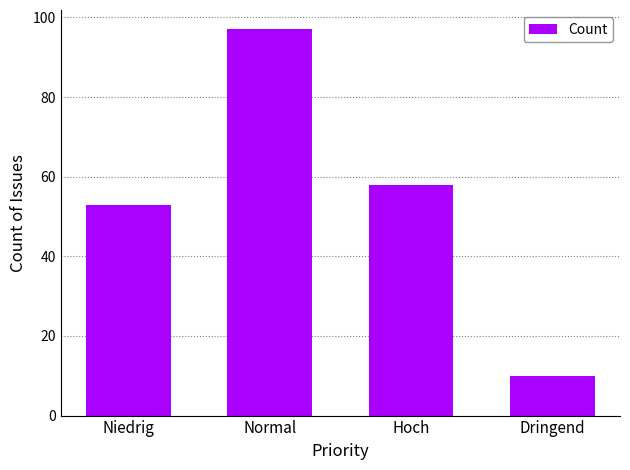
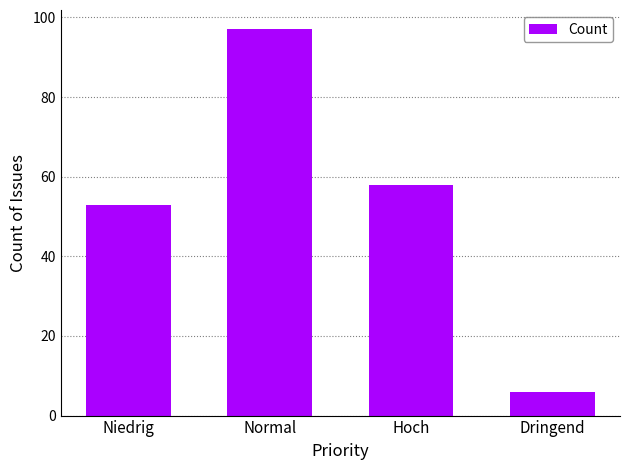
Dringend: 10 -> 6
